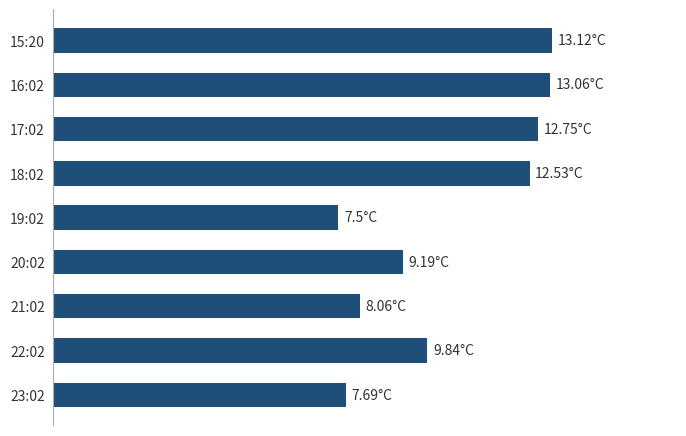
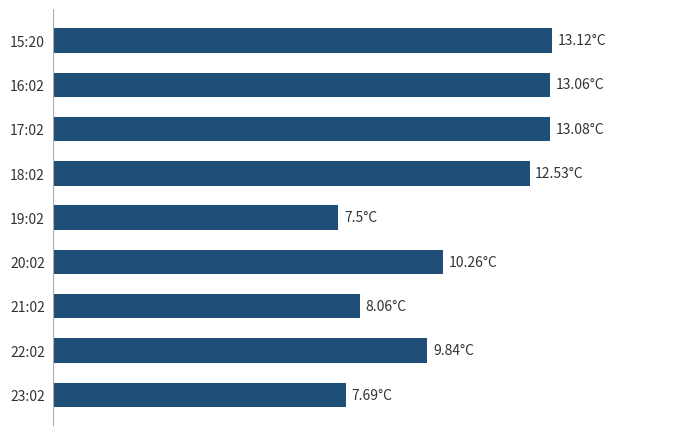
17:02: 12.75°C -> 13.08°C
20:02: 9.19°C -> 10.26°C
